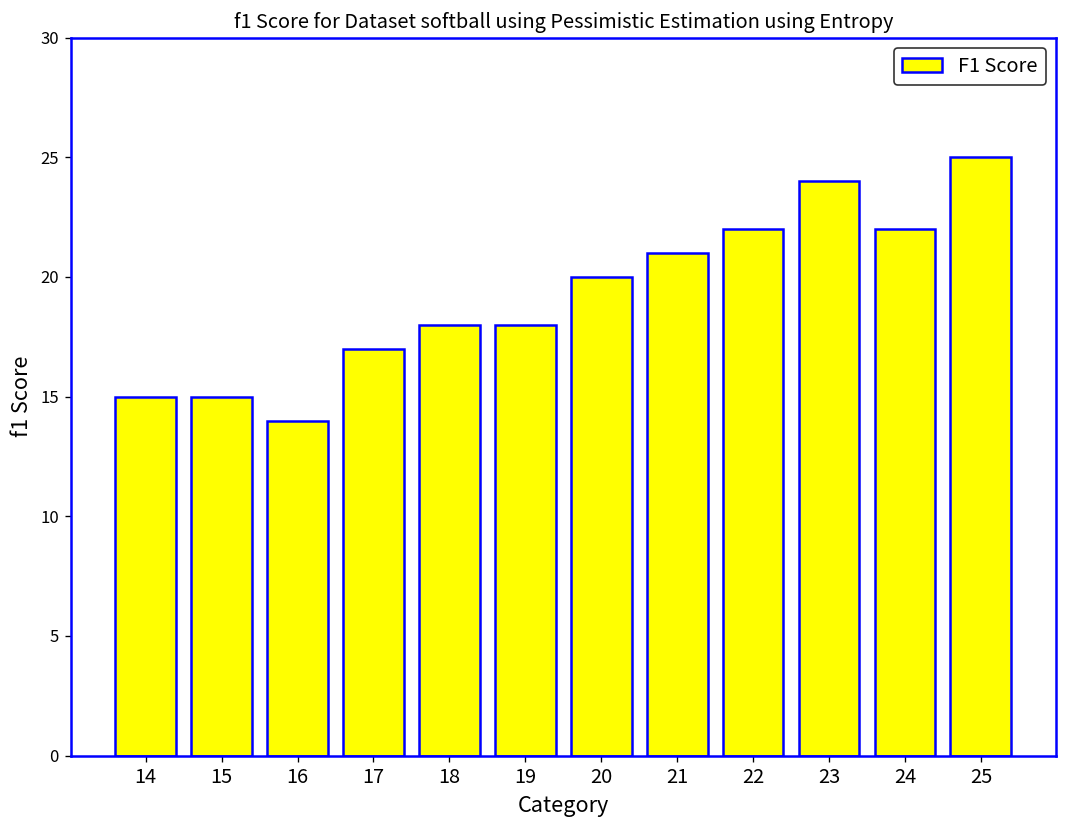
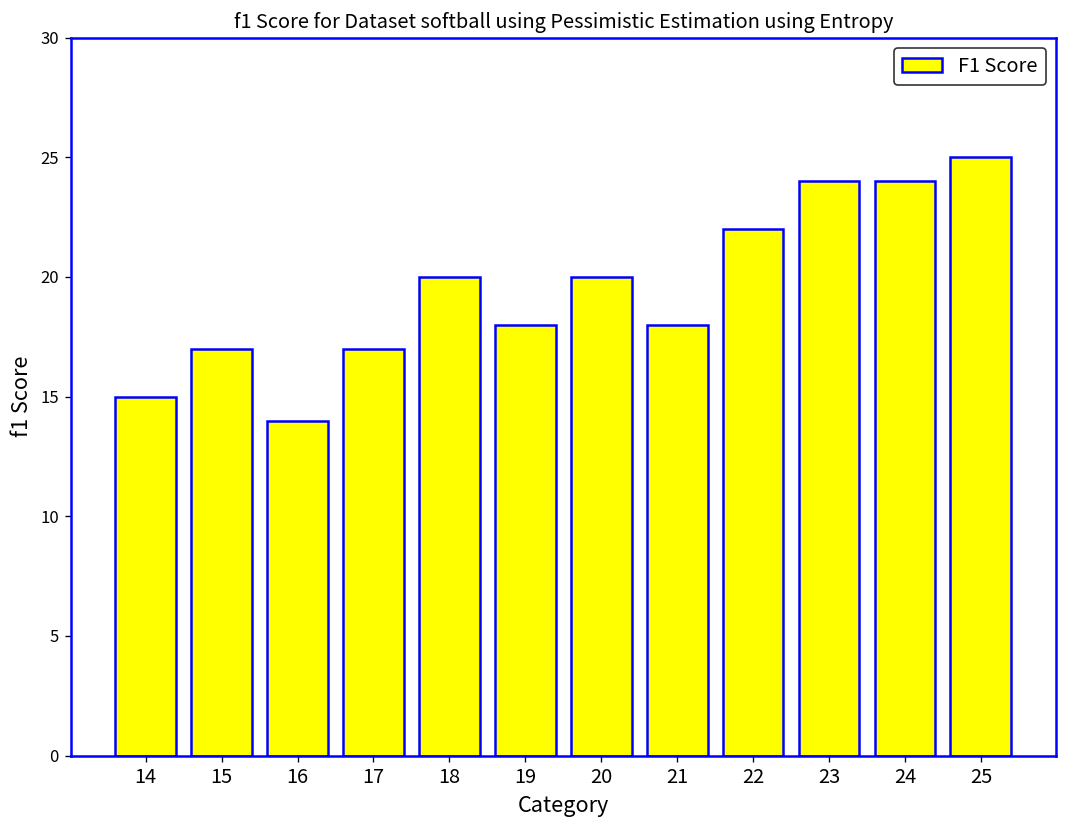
15: 15 -> 17
18: 18 -> 20
21: 21 -> 18
24: 22 -> 24
